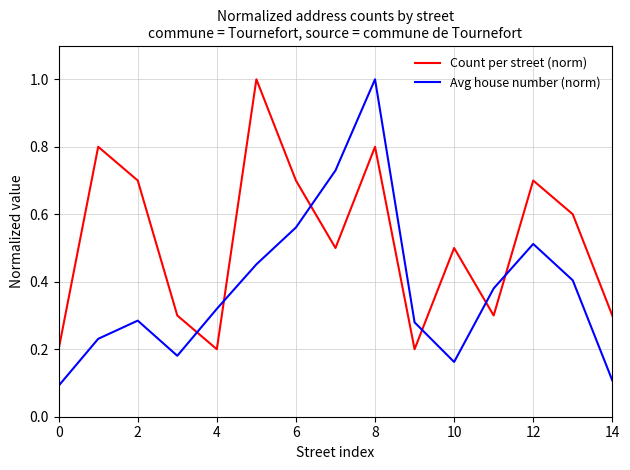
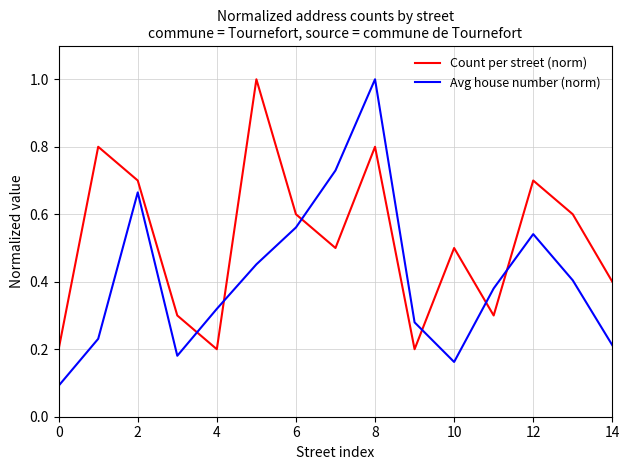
Avg house number (norm), 2: 0.28 -> 0.66
Count per street (norm), 6: 0.70 -> 0.60
Avg house number (norm), 12: 0.51 -> 0.54
Count per street (norm), 14: 0.30 -> 0.40
Avg house number (norm), 14: 0.11 -> 0.21
